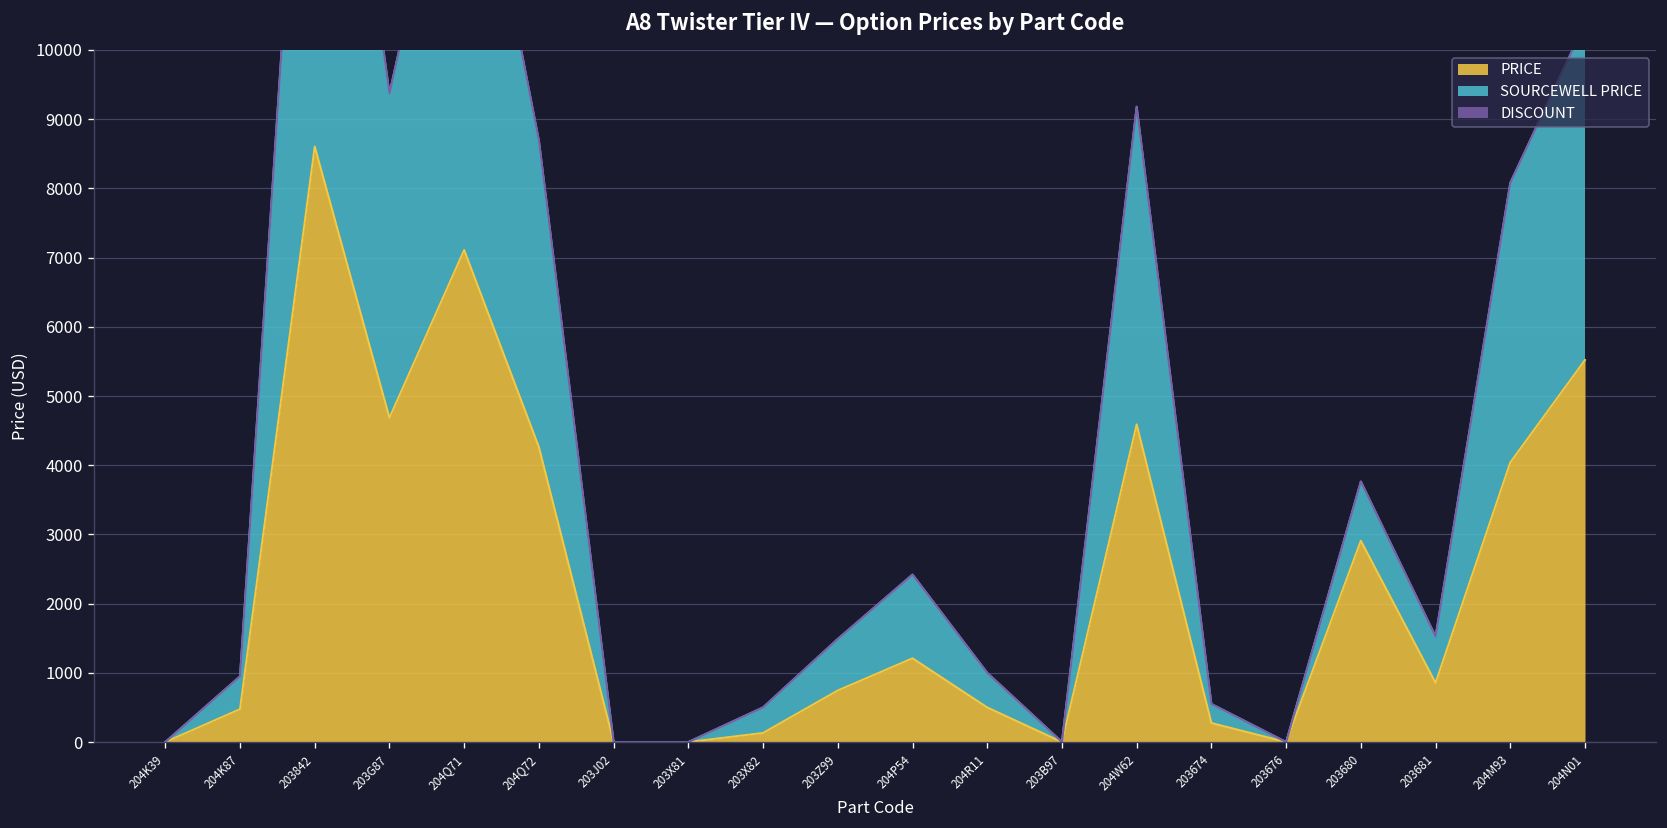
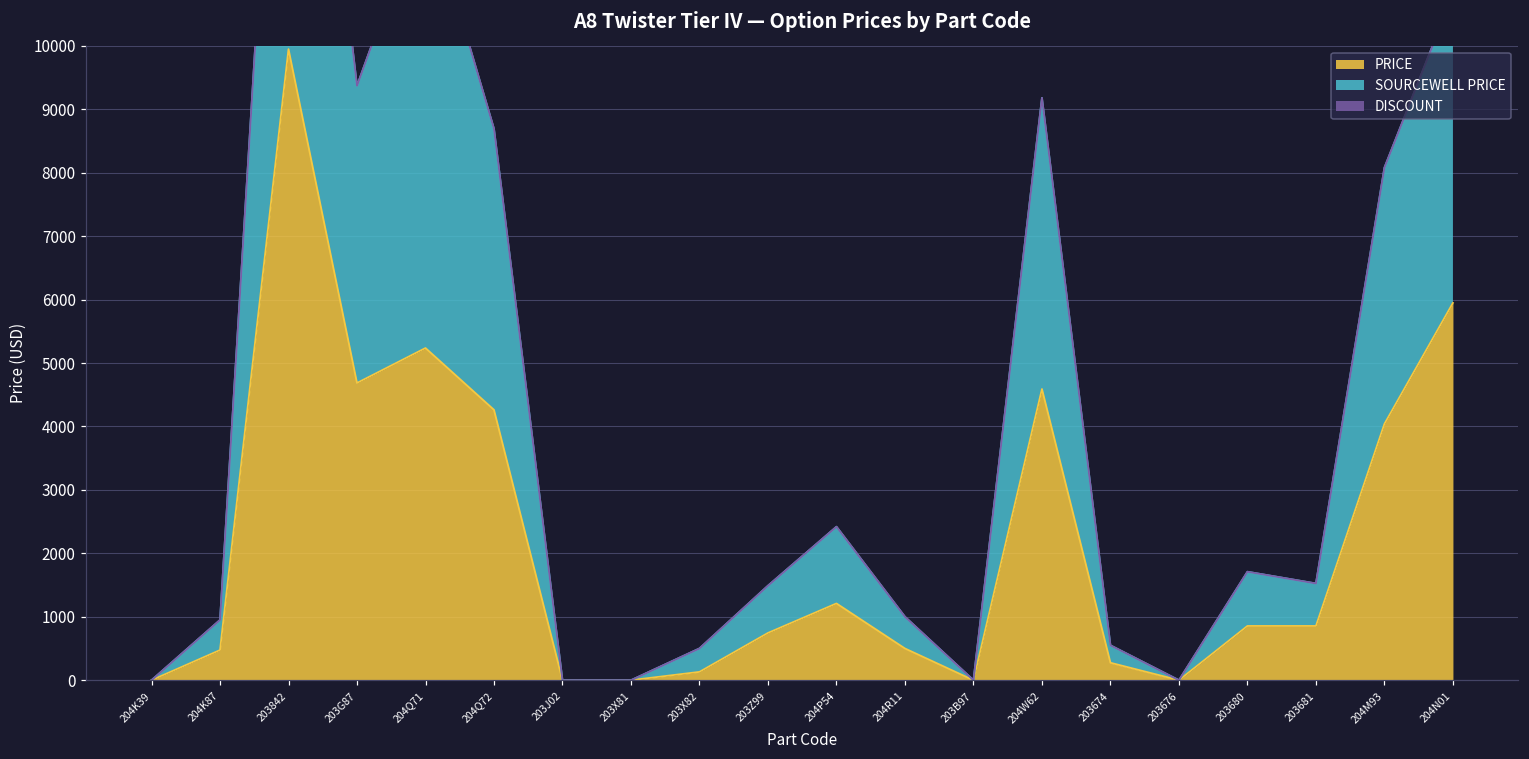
PRICE, 203842: 8600 -> 9900
PRICE, 204Q71: 7100 -> 5200
PRICE, 203680: 2900 -> 900
PRICE, 204N01: 5500 -> 5900
